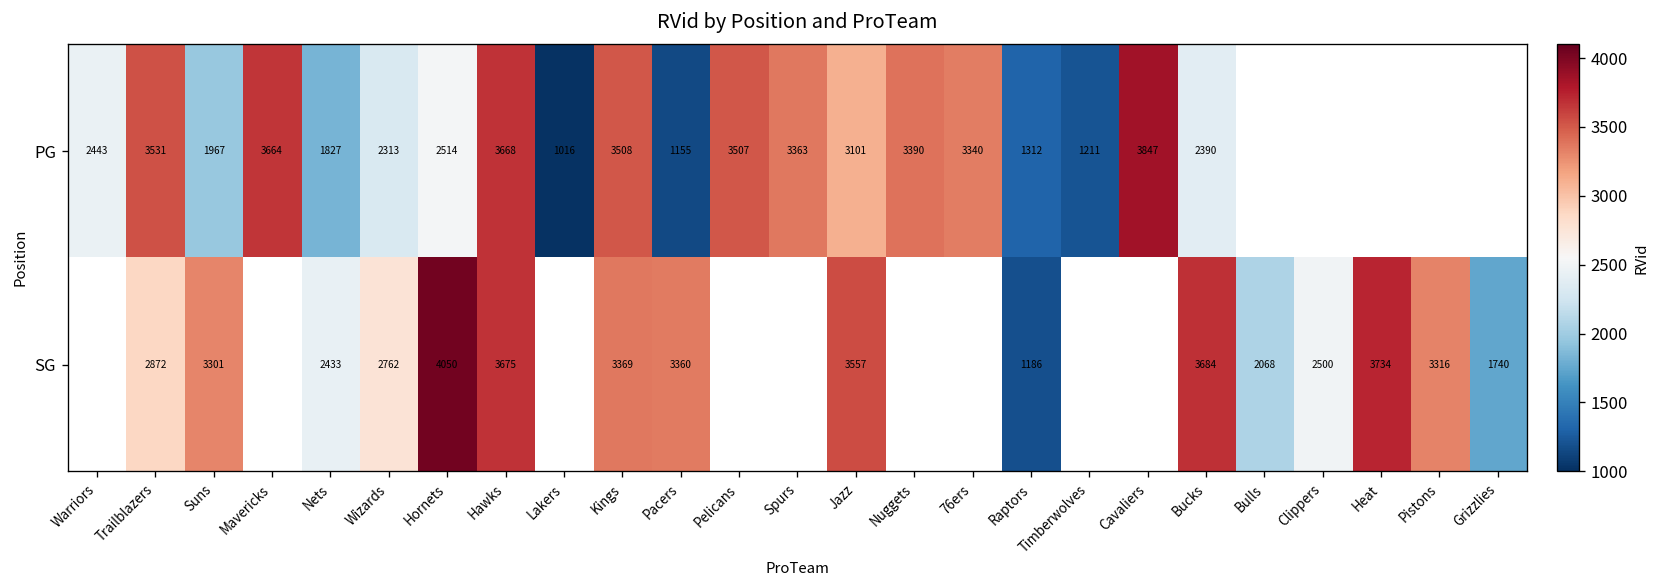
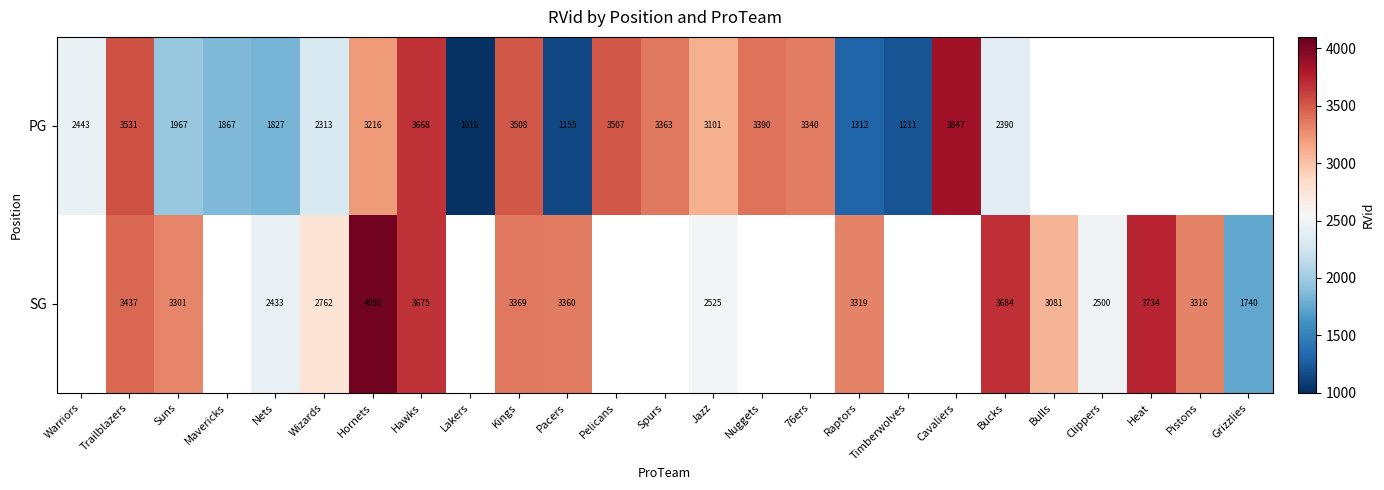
PG, Mavericks: 3664 -> 1867
PG, Hornets: 2514 -> 3216
SG, Trailblazers: 2872 -> 3437
SG, Jazz: 3557 -> 2525
SG, Raptors: 1186 -> 3319
SG, Bulls: 2068 -> 3081
